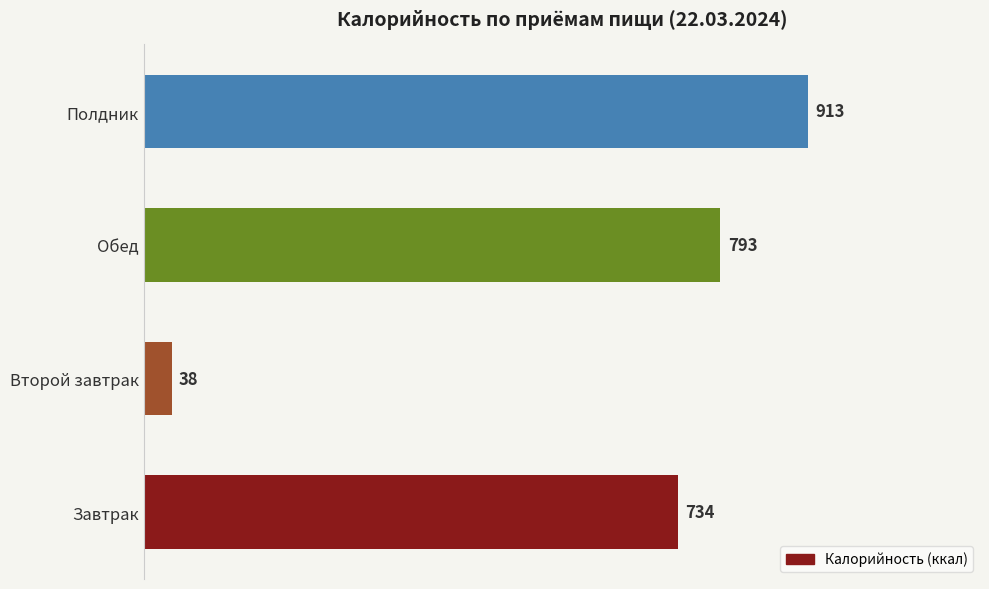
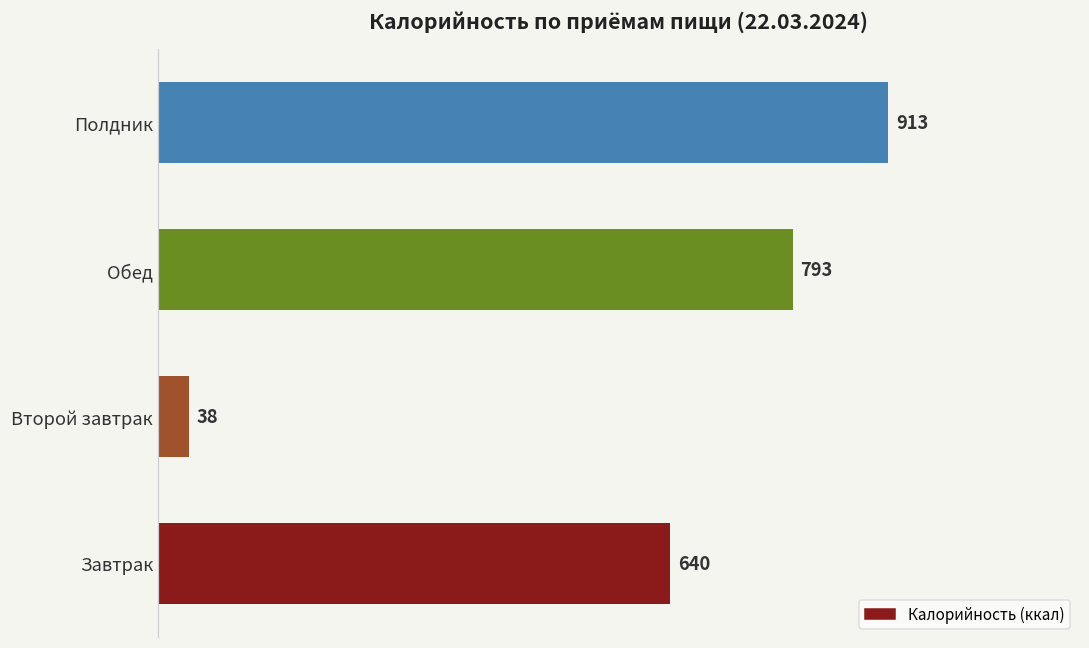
Завтрак: 734 -> 640
